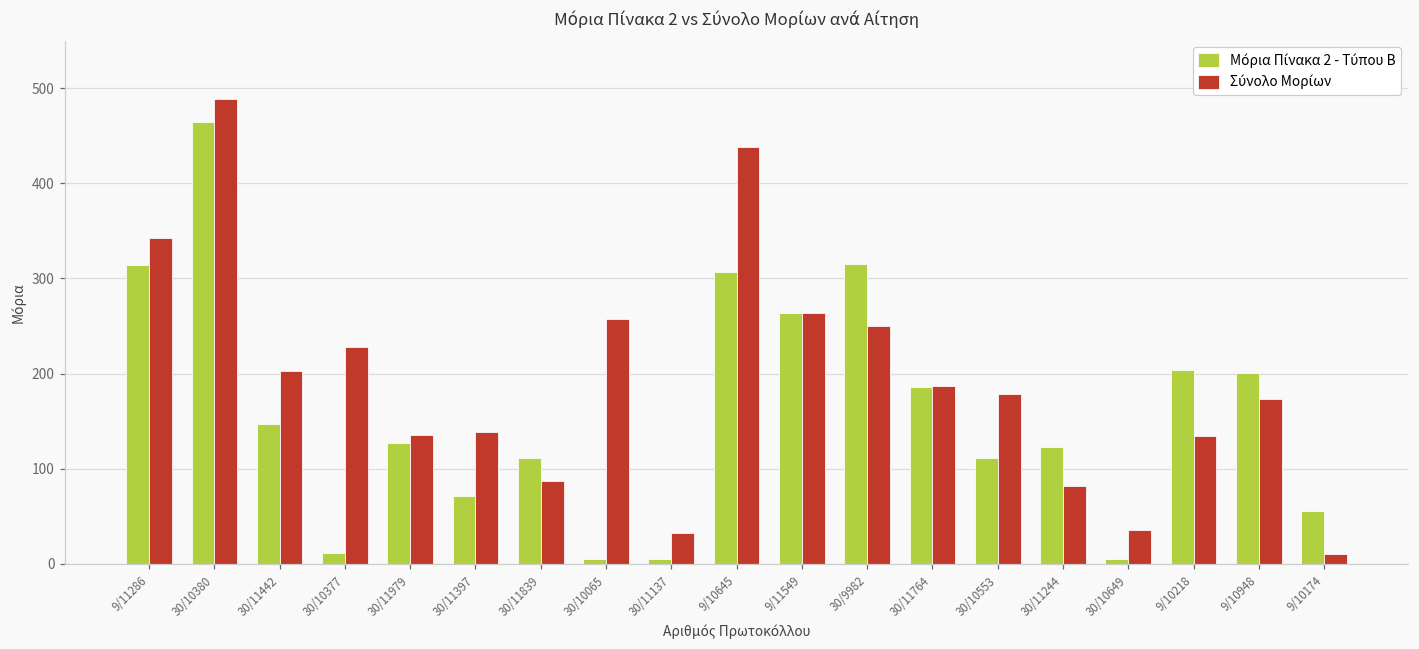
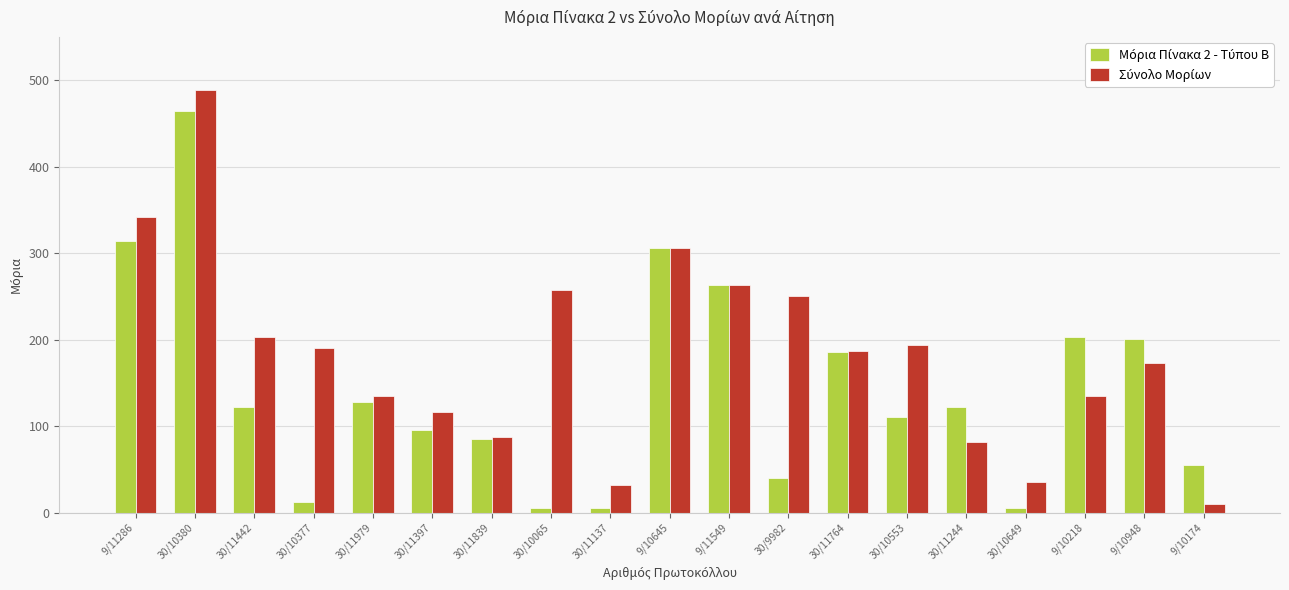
Μόρια Πίνακα 2 - Τύπου Β, 30/11442: 150 -> 120
Σύνολο Μορίων, 30/10377: 230 -> 190
Μόρια Πίνακα 2 - Τύπου Β, 30/11397: 70 -> 100
Σύνολο Μορίων, 30/11397: 140 -> 120
Μόρια Πίνακα 2 - Τύπου Β, 30/11839: 110 -> 90
Σύνολο Μορίων, 9/10645: 440 -> 310
Μόρια Πίνακα 2 - Τύπου Β, 30/9982: 320 -> 40
Σύνολο Μορίων, 30/10553: 180 -> 190
